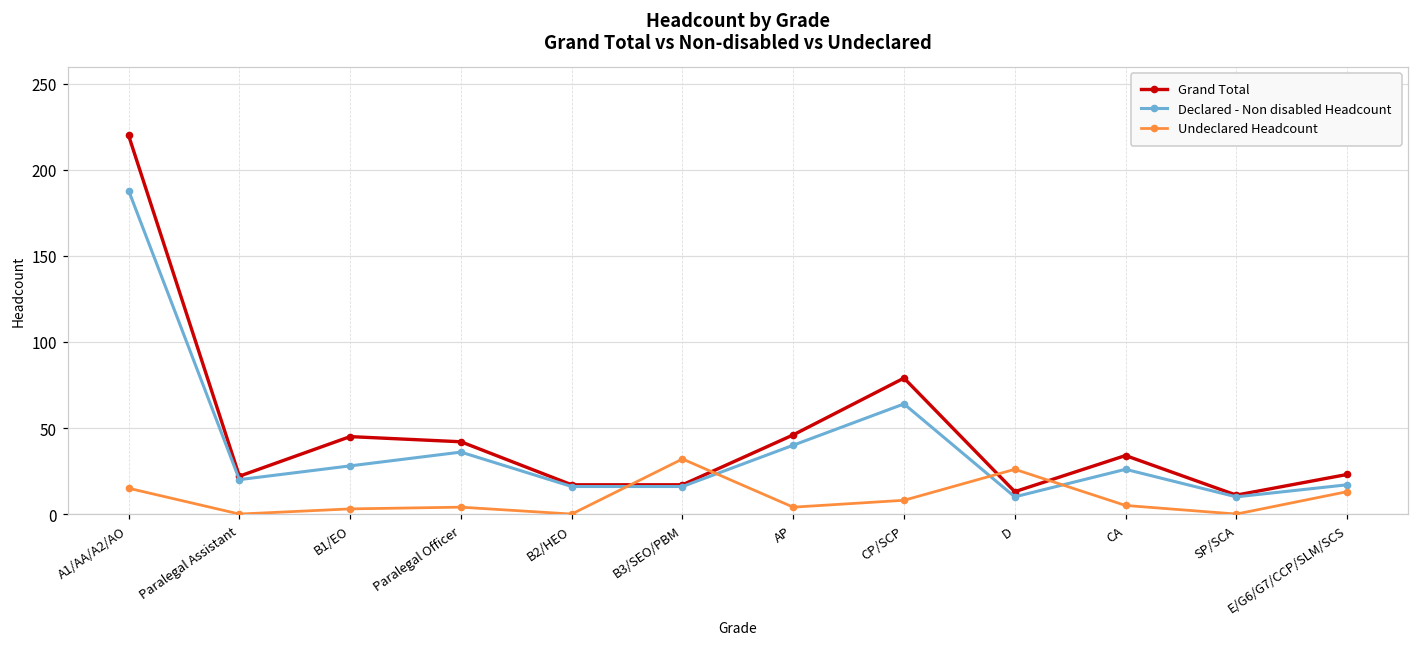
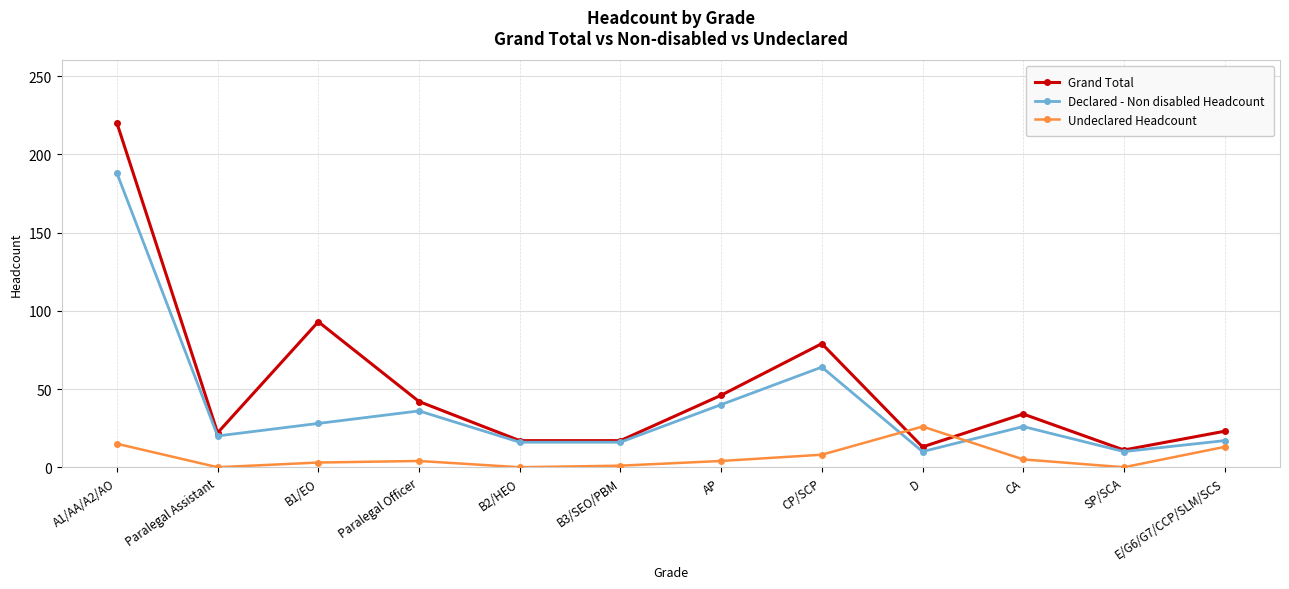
Grand Total, B1/EO: 45 -> 93
Undeclared Headcount, B3/SEO/PBM: 32 -> 1
